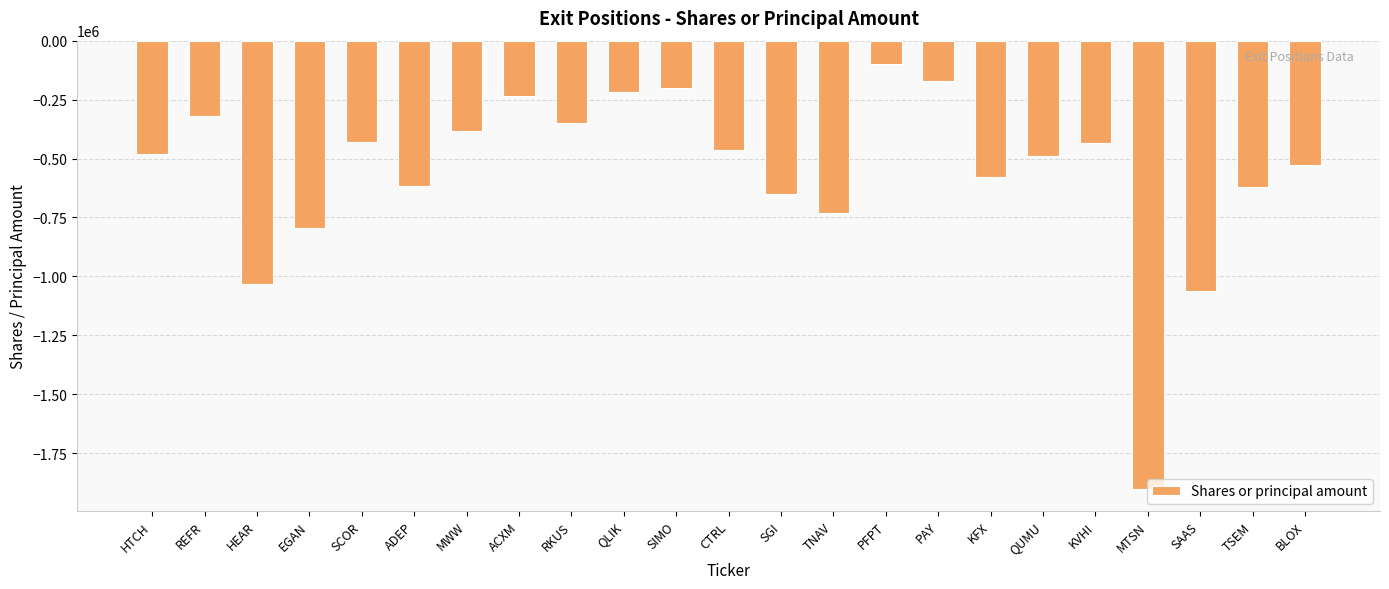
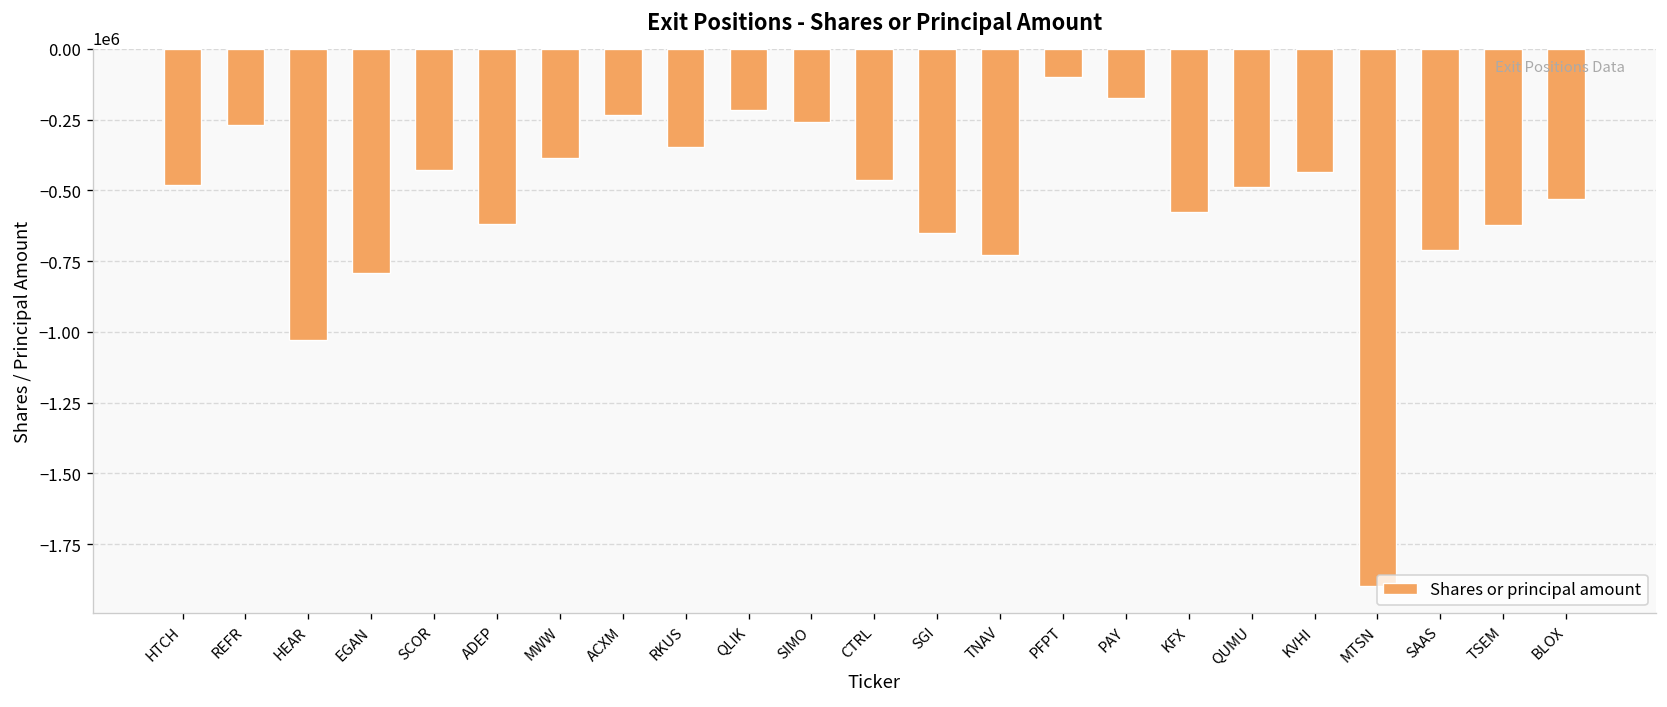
REFR: -320000 -> -270000
SIMO: -200000 -> -260000
SAAS: -1060000 -> -710000
